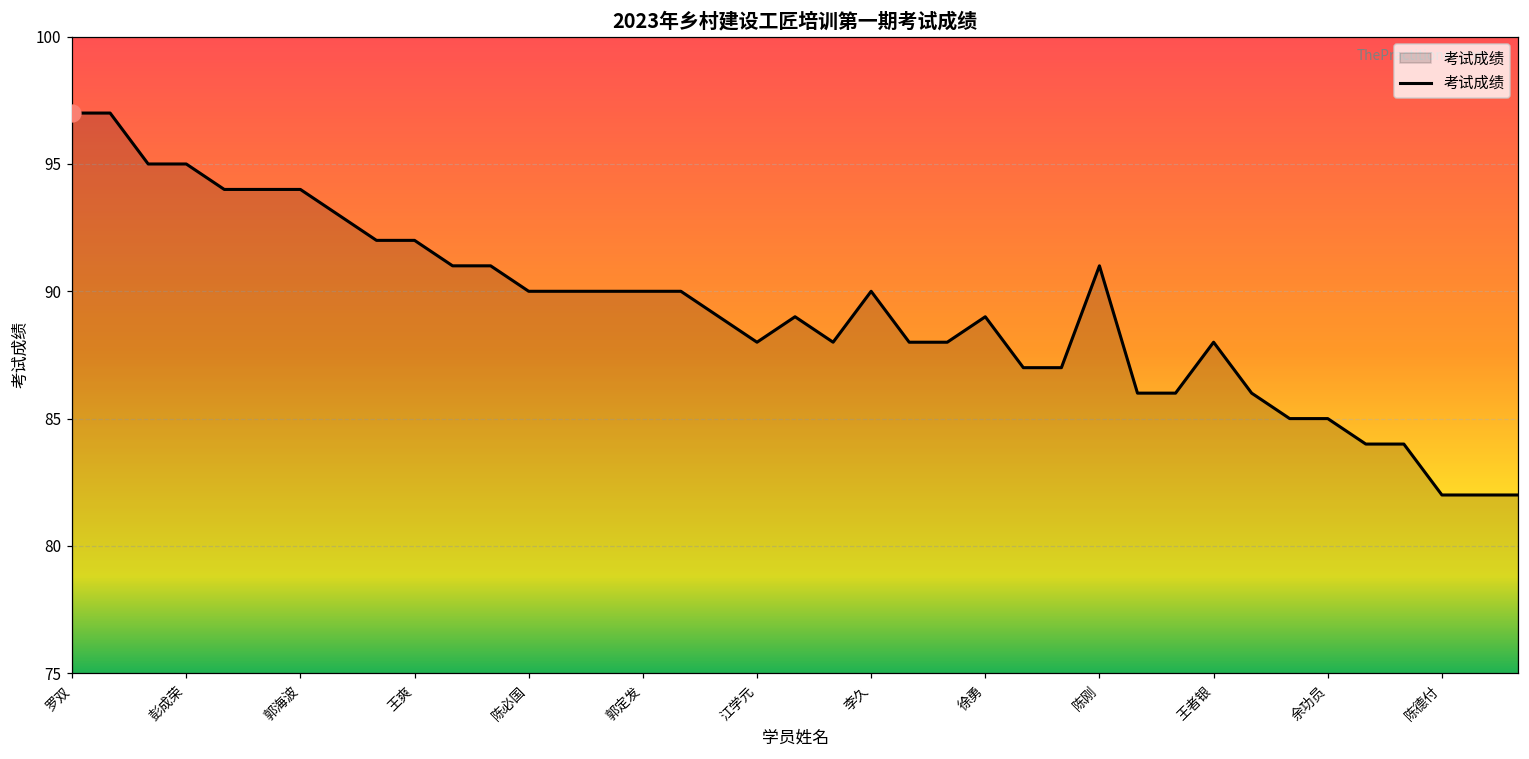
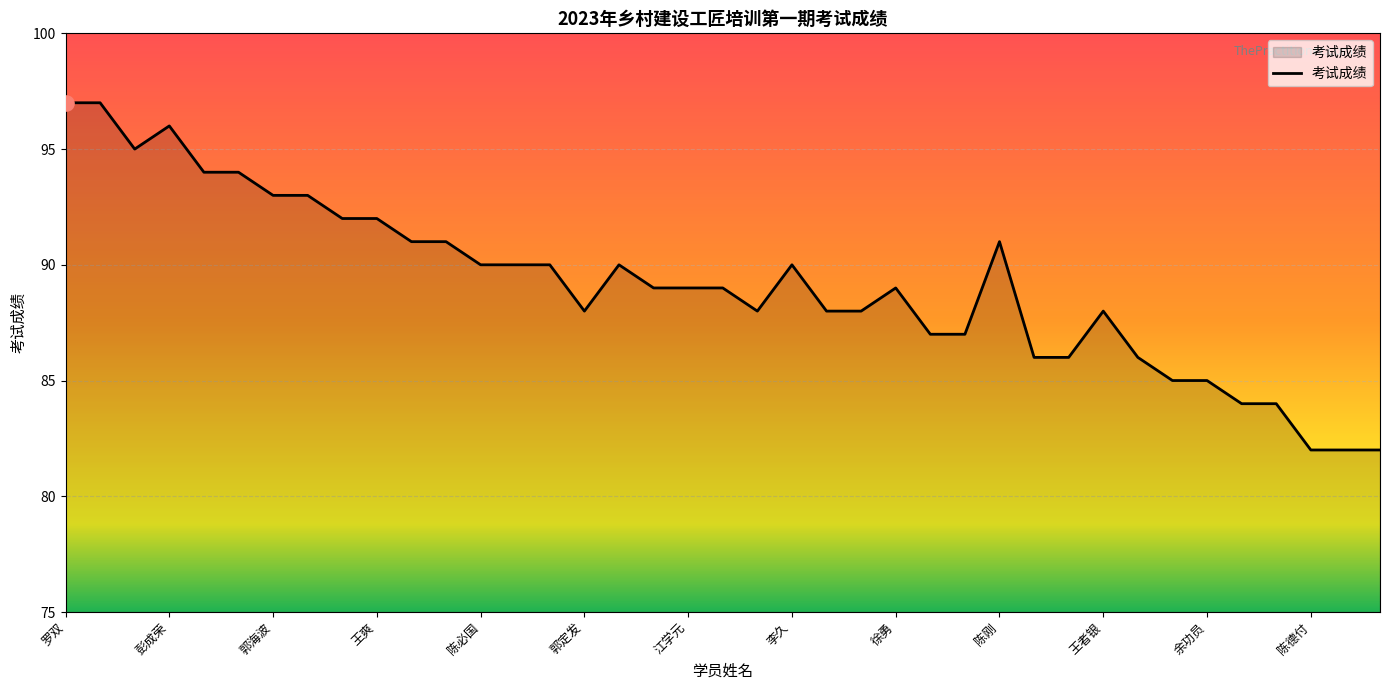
考试成绩, 彭成荣: 95 -> 96
考试成绩, 郭海波: 94 -> 93
考试成绩, 郭定发: 90 -> 88
考试成绩, 江学元: 88 -> 89
